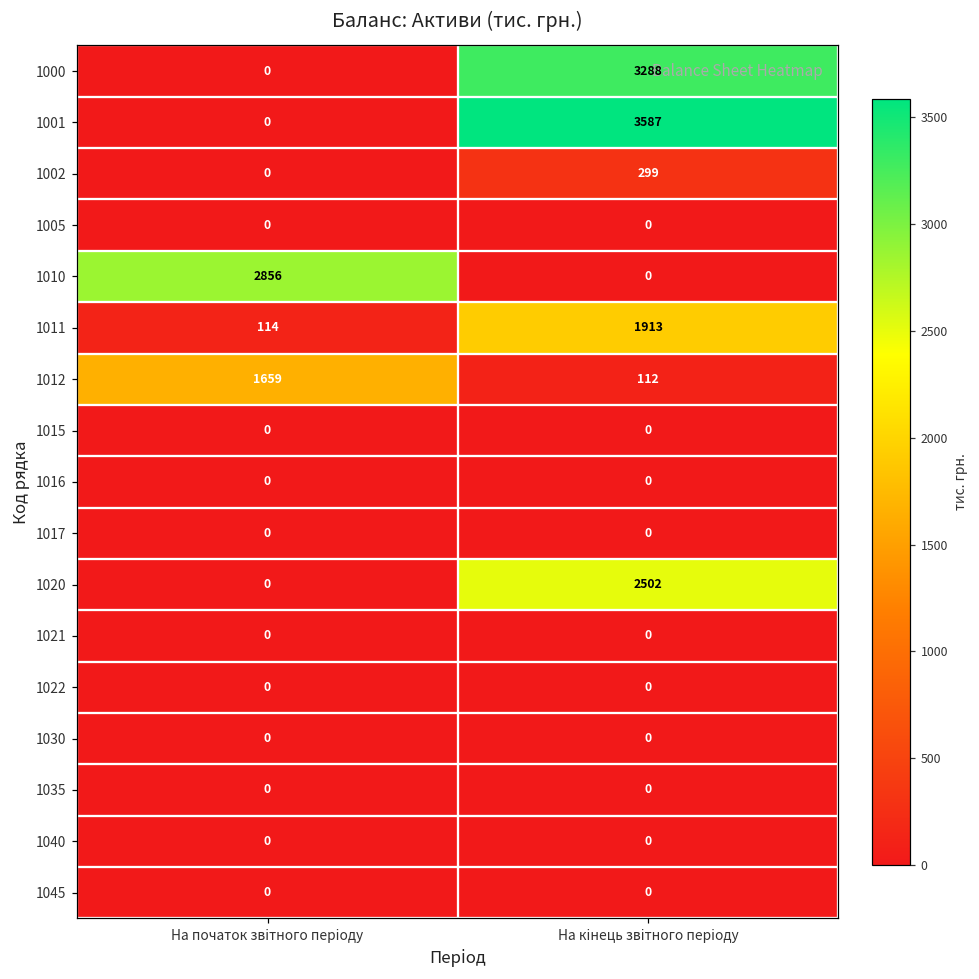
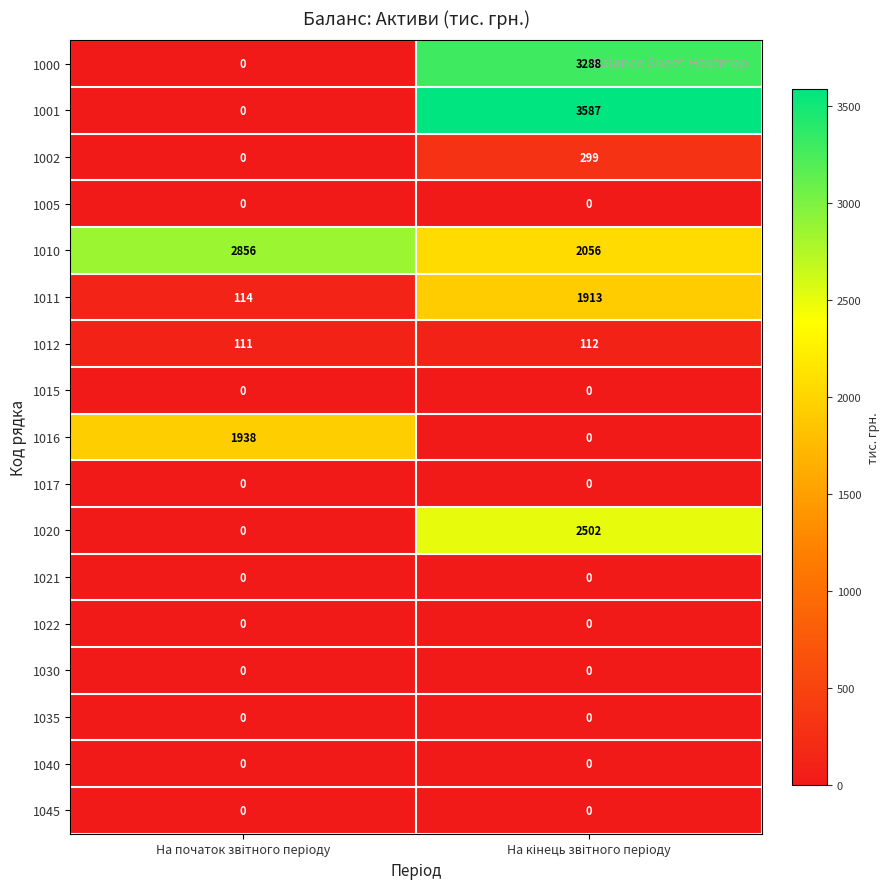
1010, На кінець звітного періоду: 0 -> 2056
1012, На початок звітного періоду: 1659 -> 111
1016, На початок звітного періоду: 0 -> 1938
